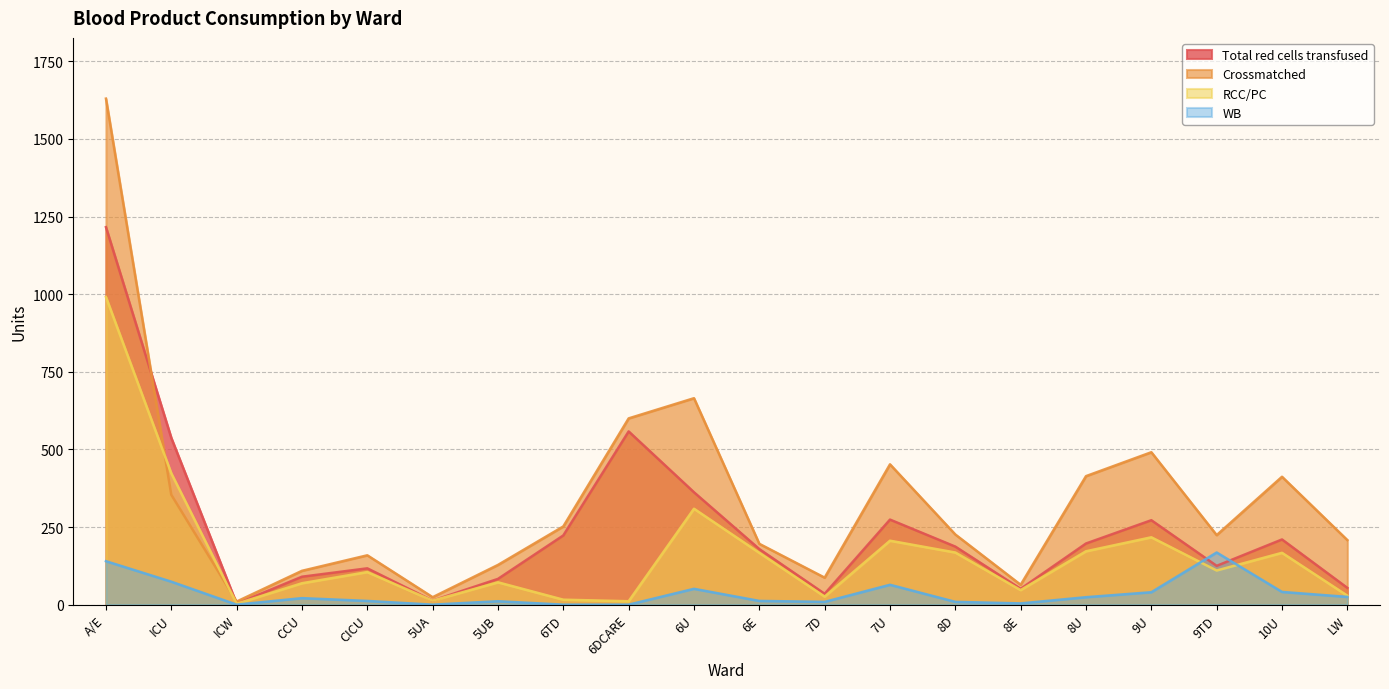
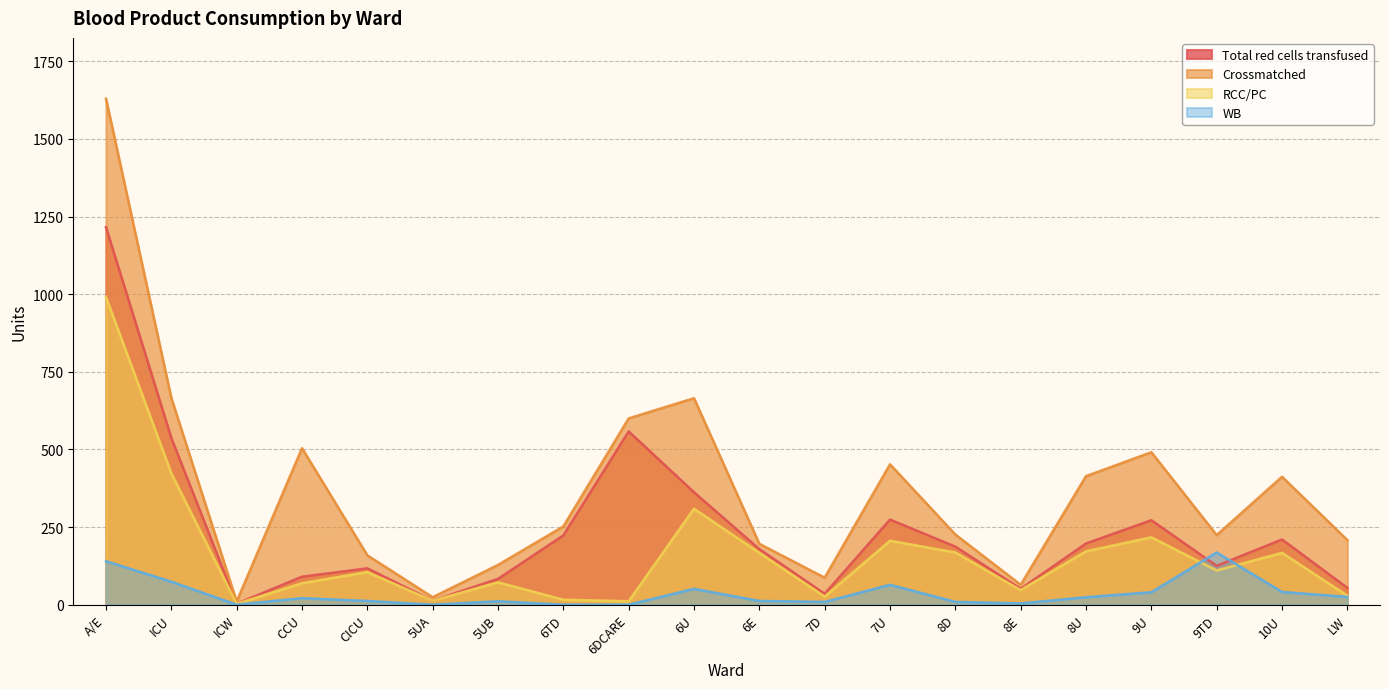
Crossmatched, ICU: 350 -> 670
Crossmatched, CCU: 110 -> 500
